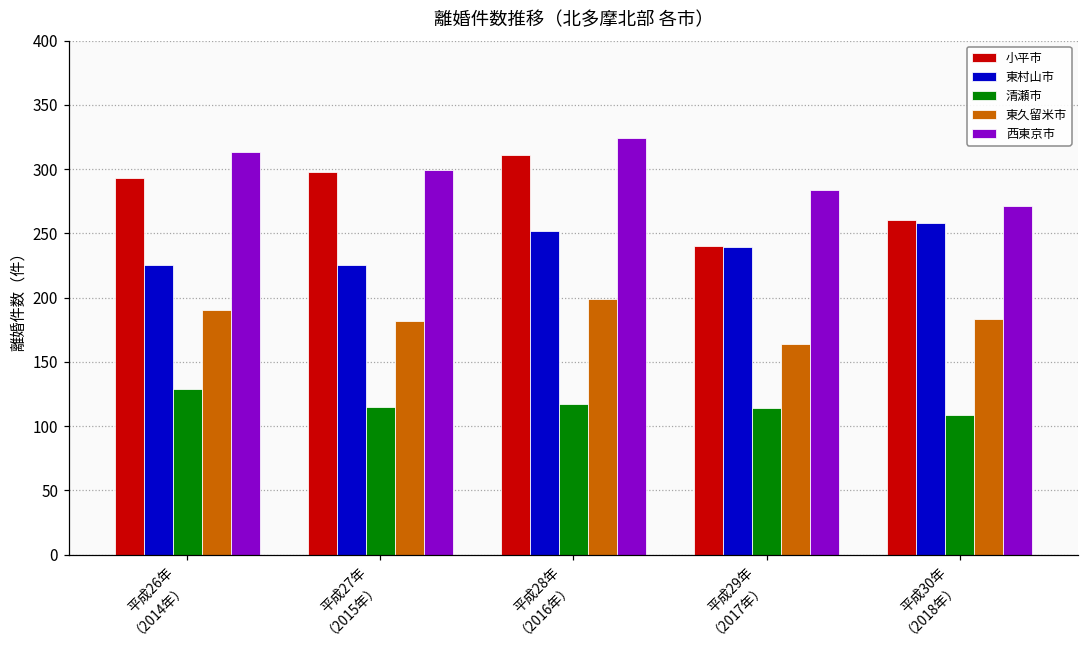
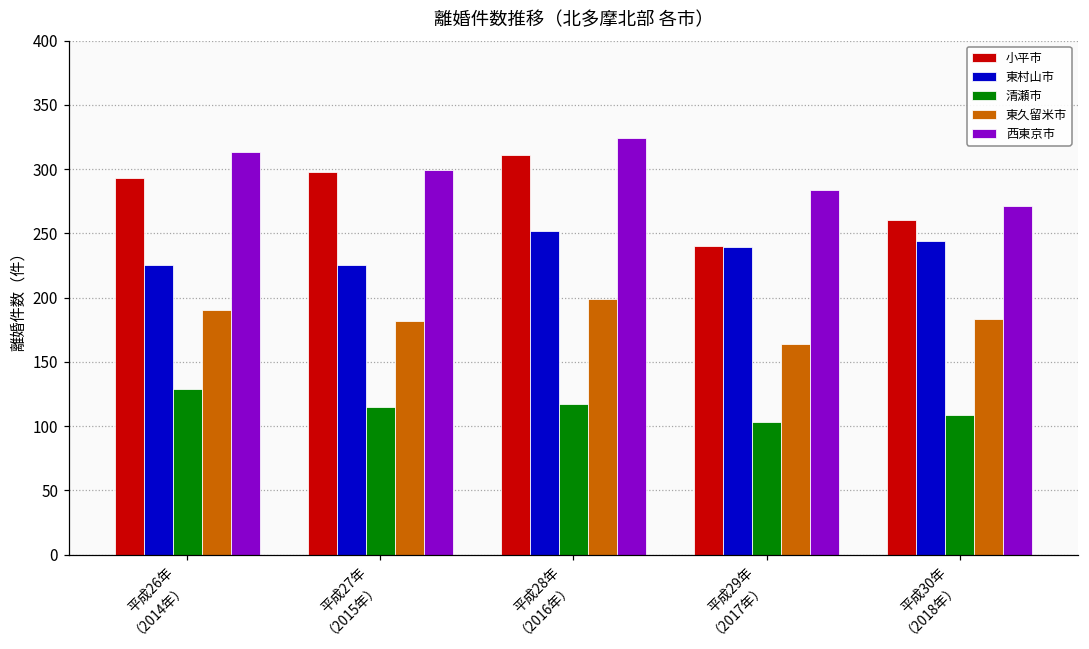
清瀬市, 平成29年 （2017年）: 114 -> 103
東村山市, 平成30年 （2018年）: 258 -> 244
